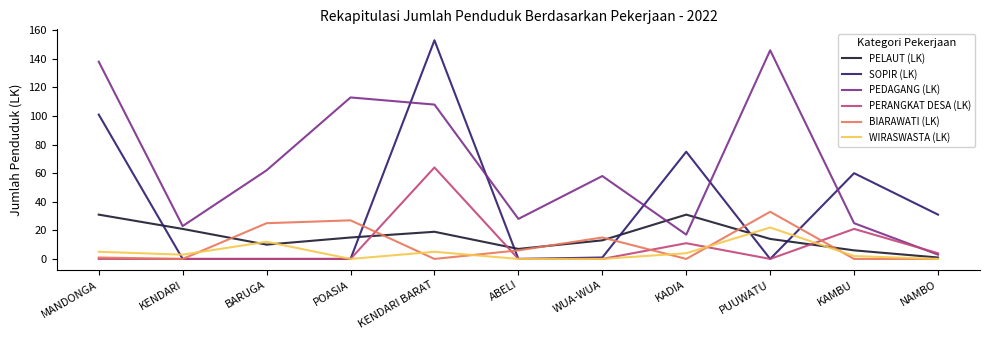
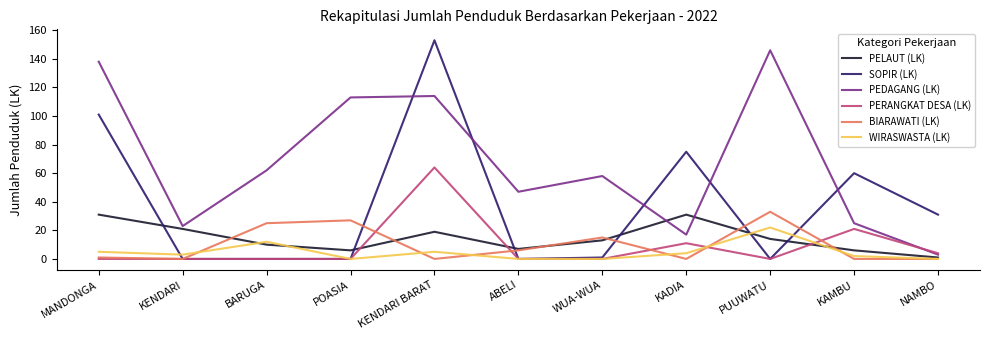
PELAUT (LK), POASIA: 15 -> 6
PEDAGANG (LK), KENDARI BARAT: 108 -> 114
PEDAGANG (LK), ABELI: 28 -> 47
